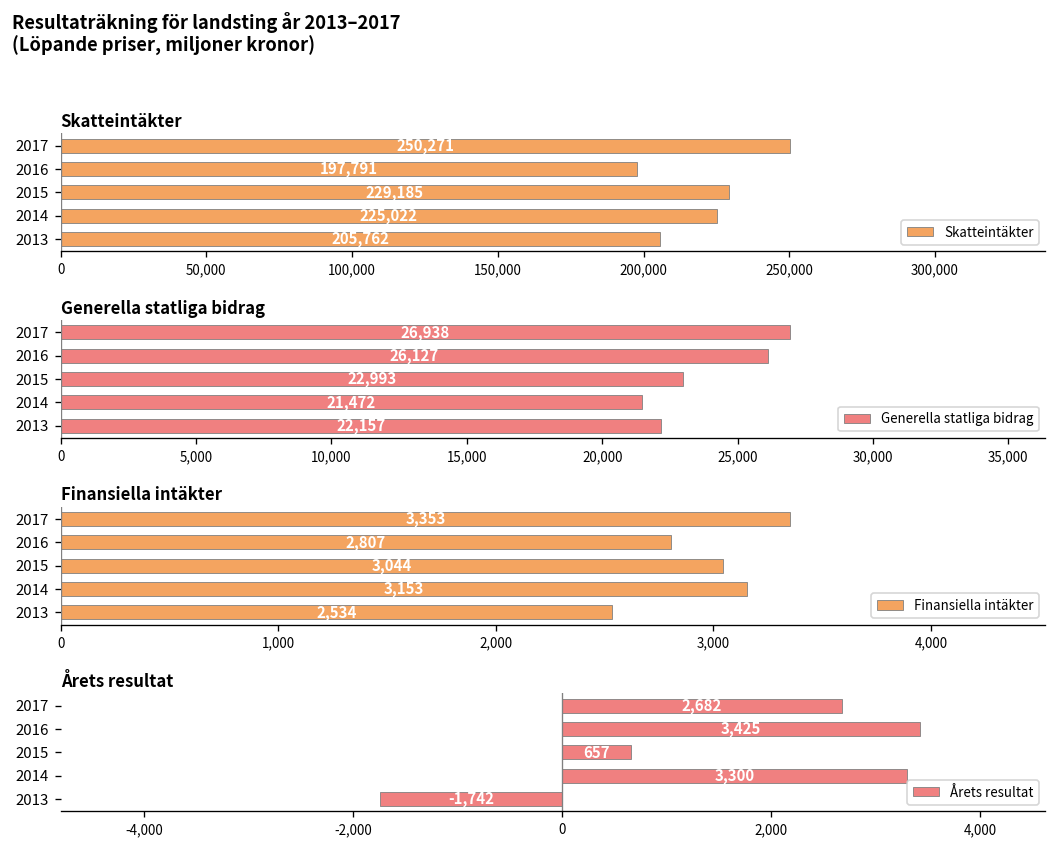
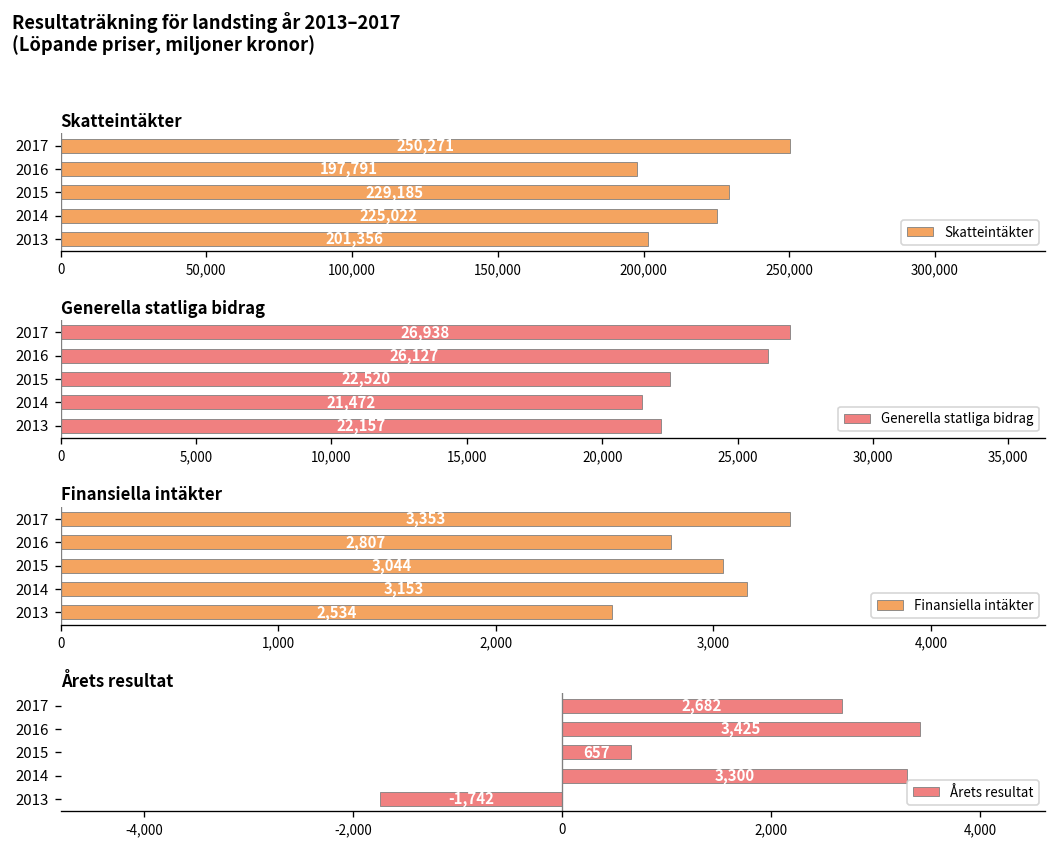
Skatteintäkter, 2013: 205,762 -> 201,356
Generella statliga bidrag, 2015: 22,993 -> 22,520
